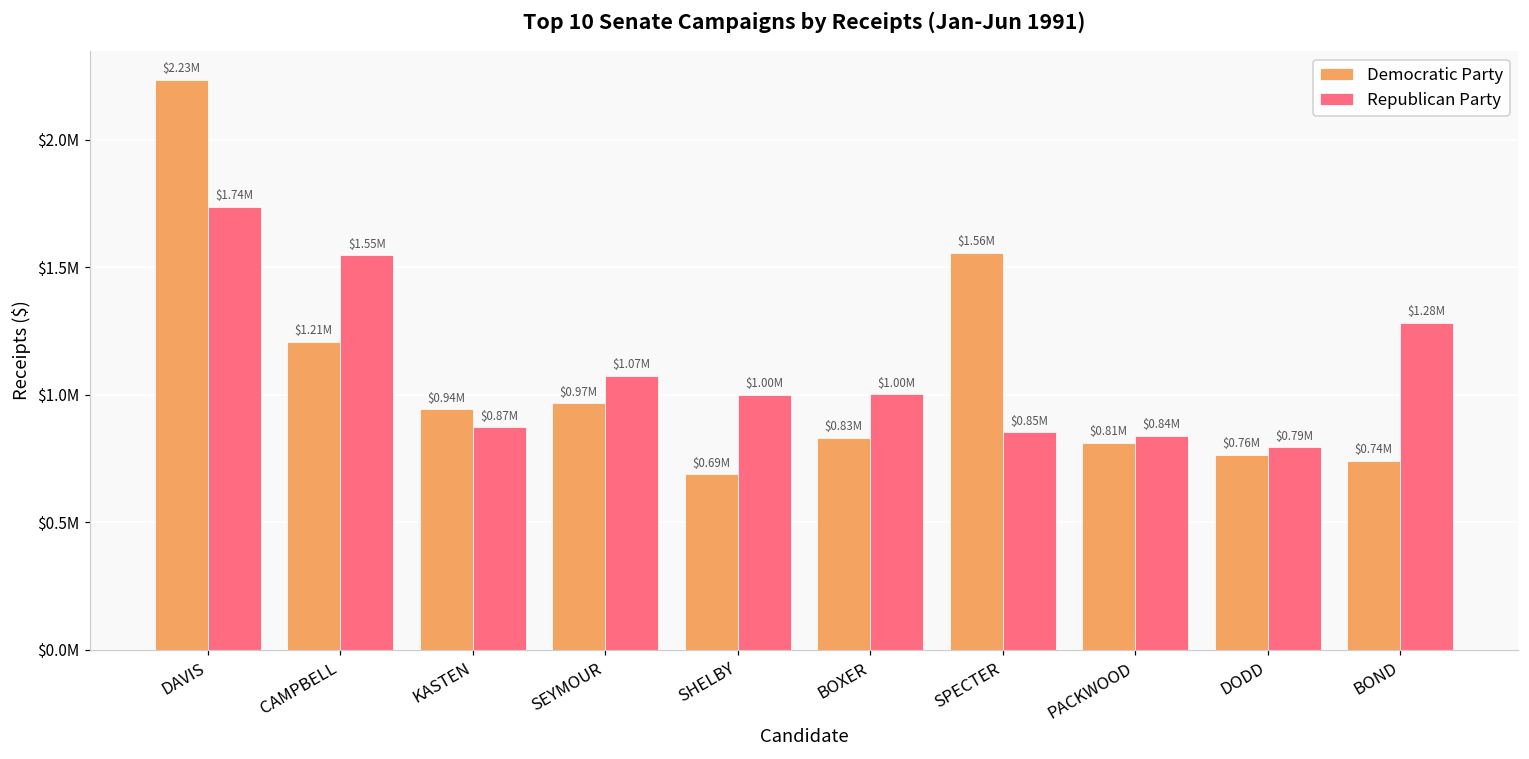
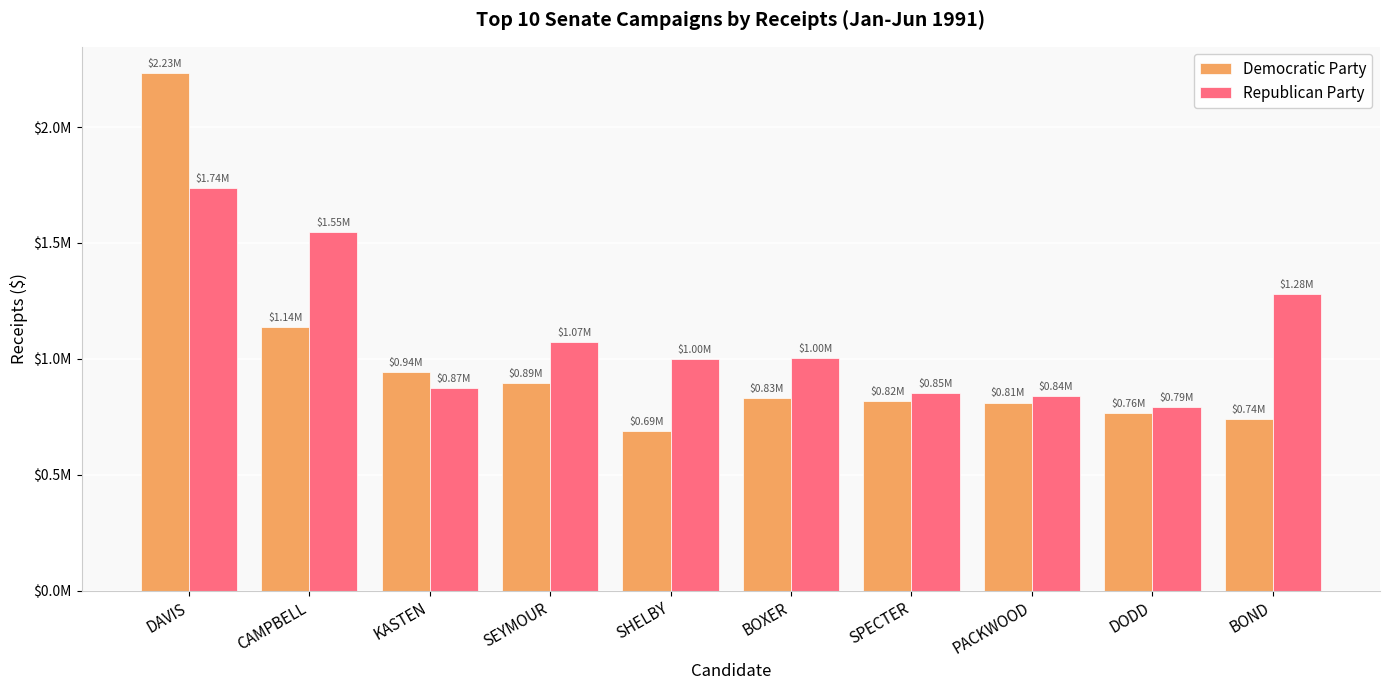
Democratic Party, CAMPBELL: $1.21M -> $1.14M
Democratic Party, SEYMOUR: $0.97M -> $0.89M
Democratic Party, SPECTER: $1.56M -> $0.82M
